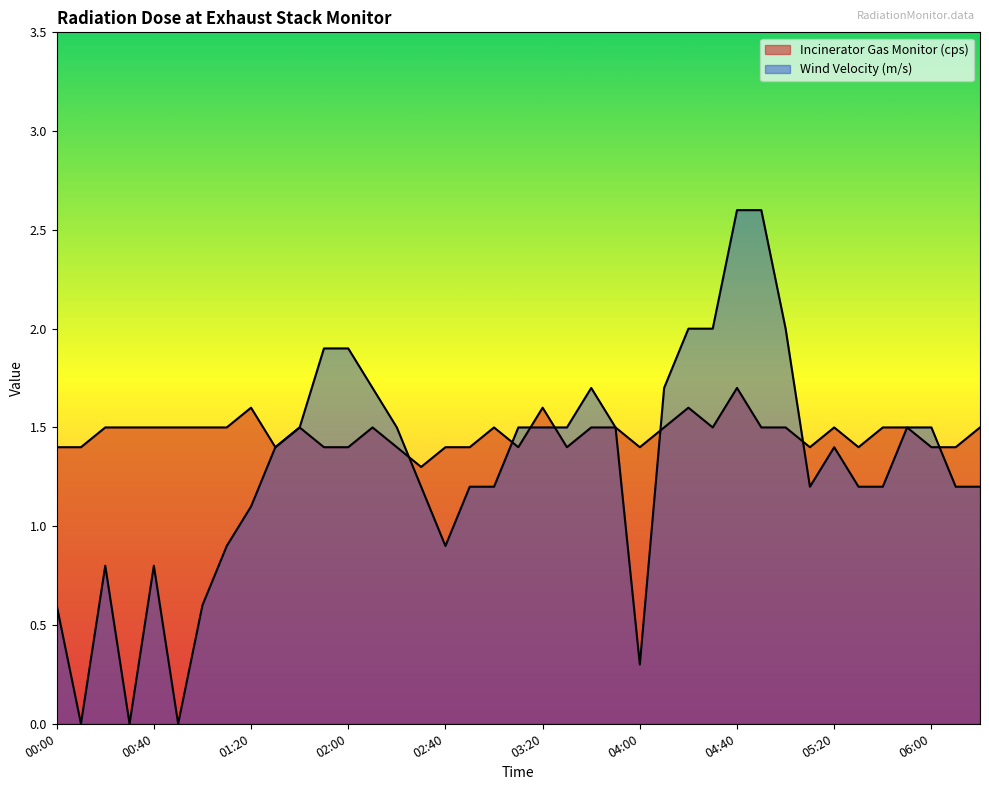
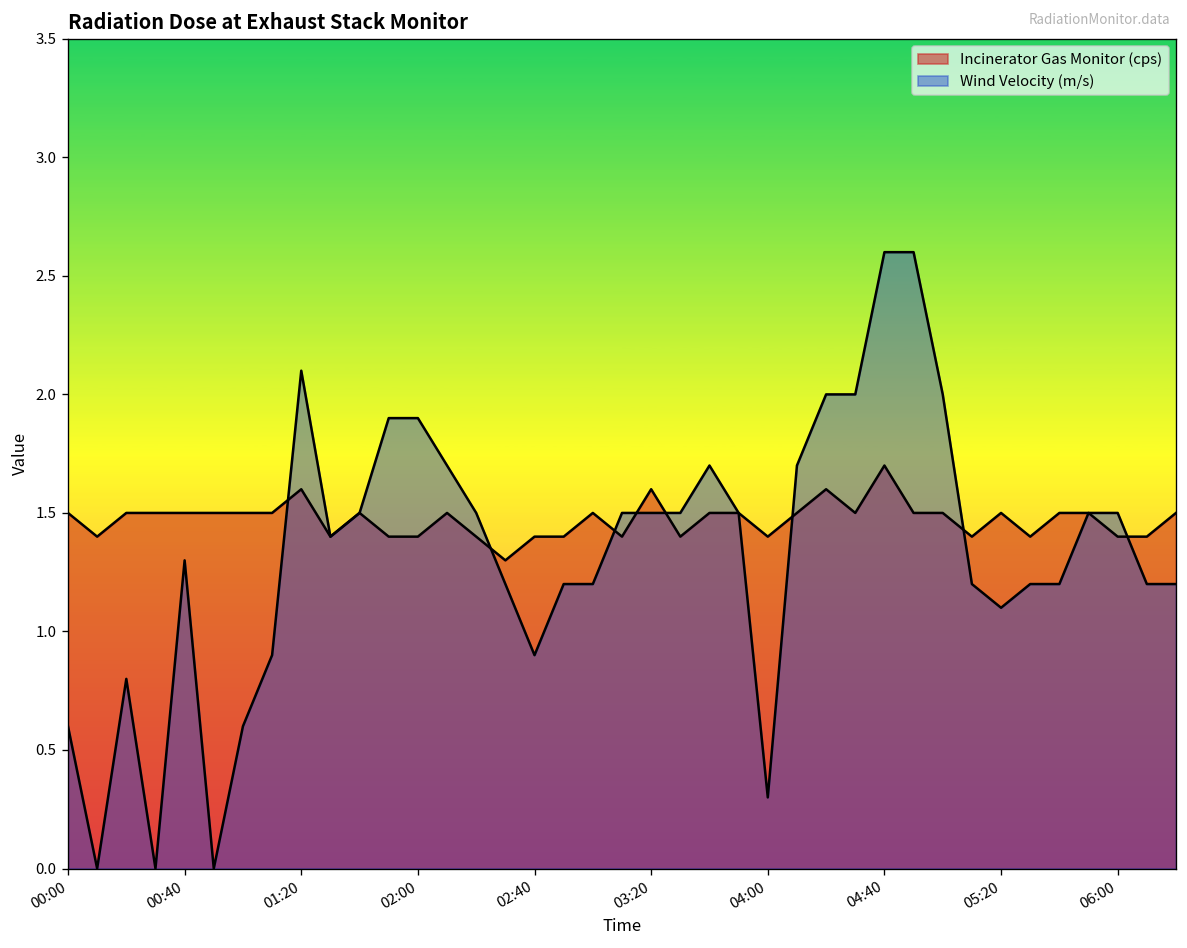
Incinerator Gas Monitor (cps), 00:00: 1.4 -> 1.5
Wind Velocity (m/s), 00:40: 0.8 -> 1.3
Wind Velocity (m/s), 01:20: 1.1 -> 2.1
Wind Velocity (m/s), 05:20: 1.4 -> 1.1
